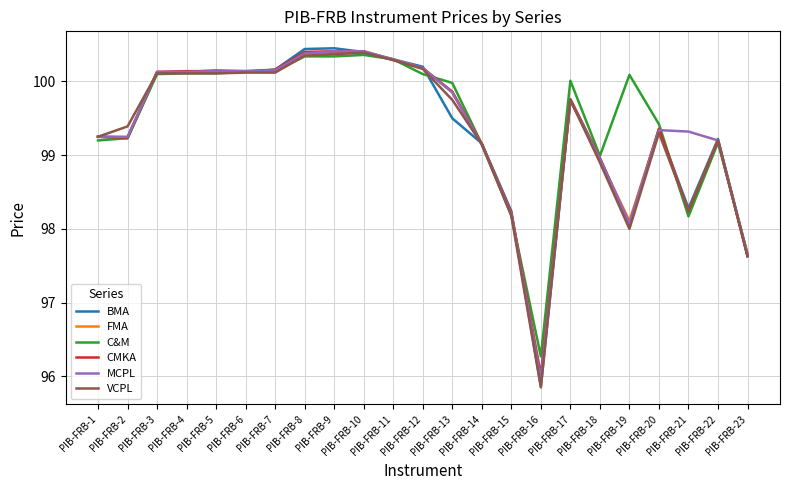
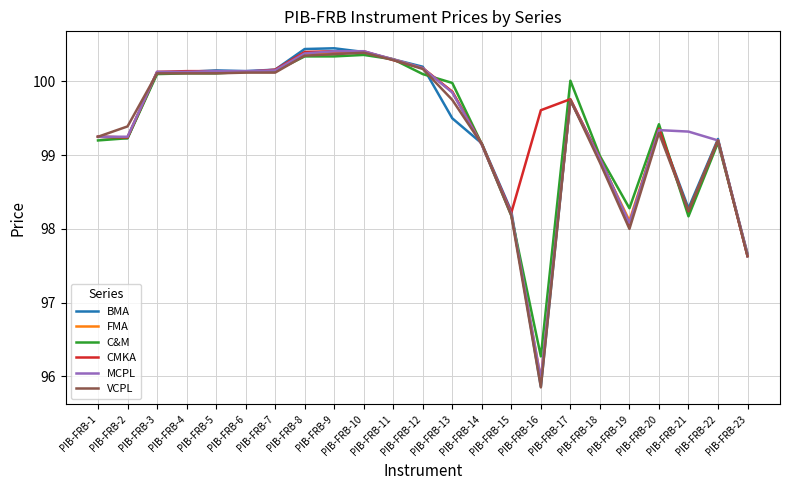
CMKA, PIB-FRB-16: 96.0 -> 99.6
C&M, PIB-FRB-19: 100.1 -> 98.3
